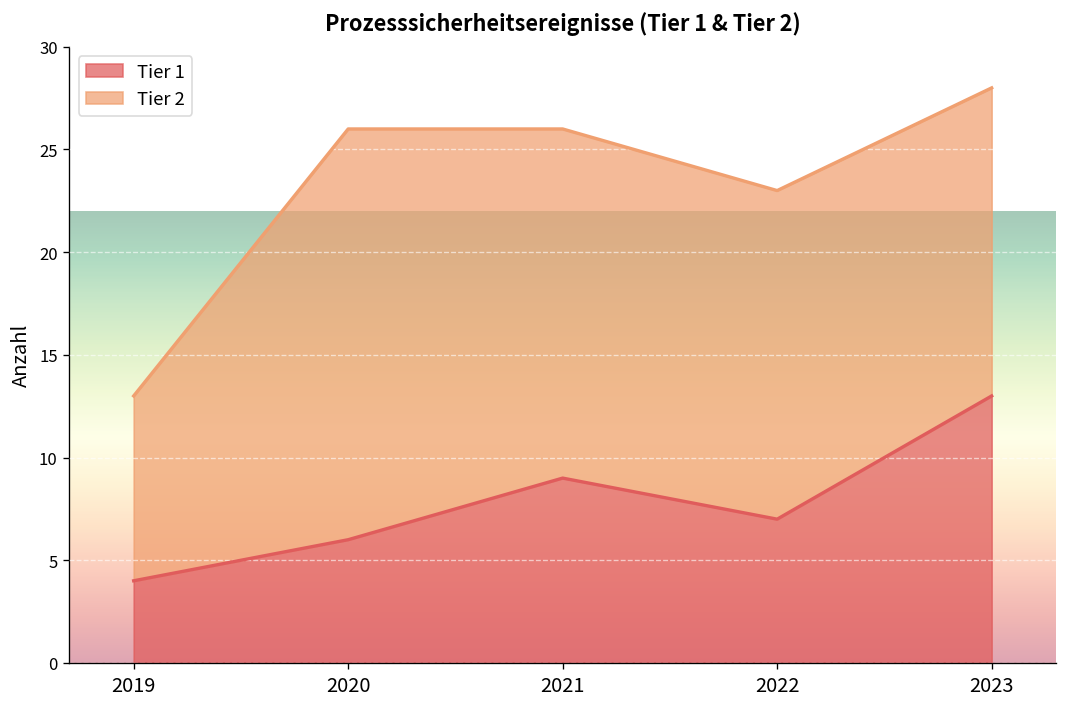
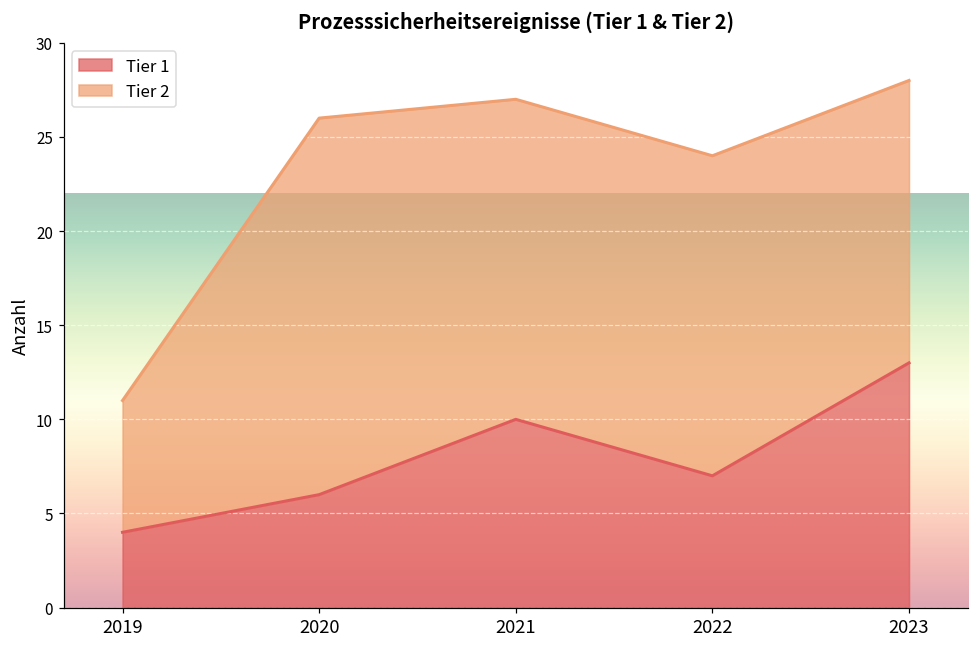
Tier 2, 2019: 9 -> 7
Tier 1, 2021: 9 -> 10
Tier 2, 2022: 16 -> 17
